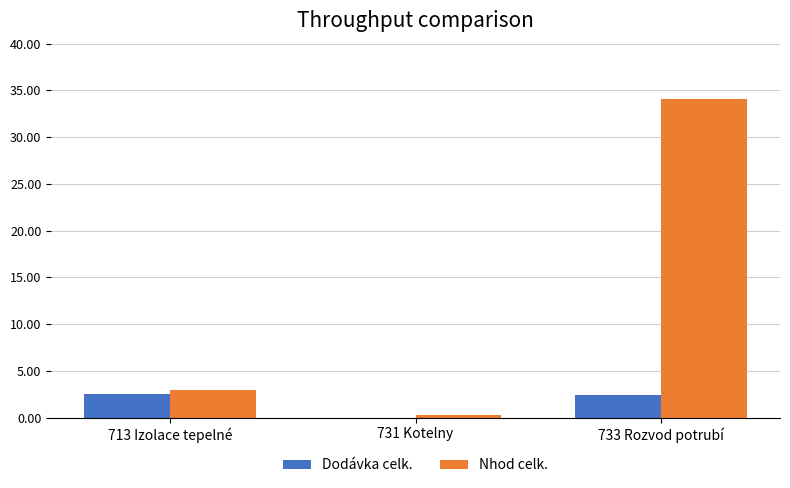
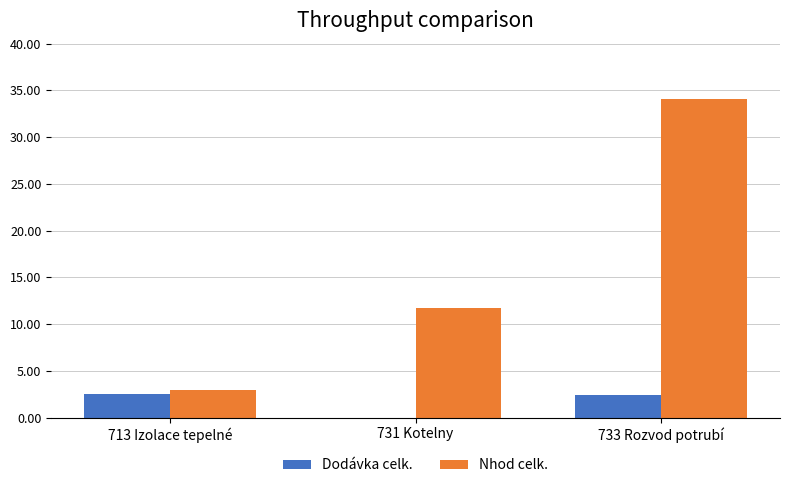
Nhod celk., 731 Kotelny: 0 -> 12
